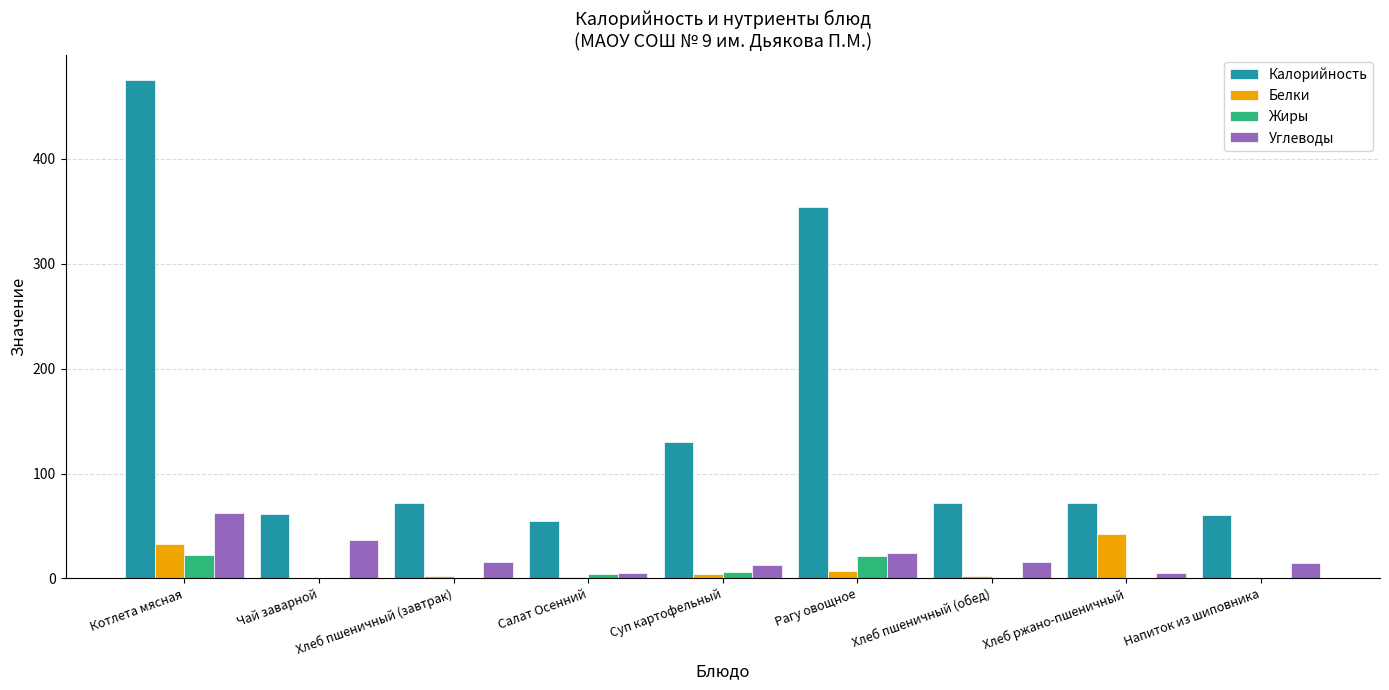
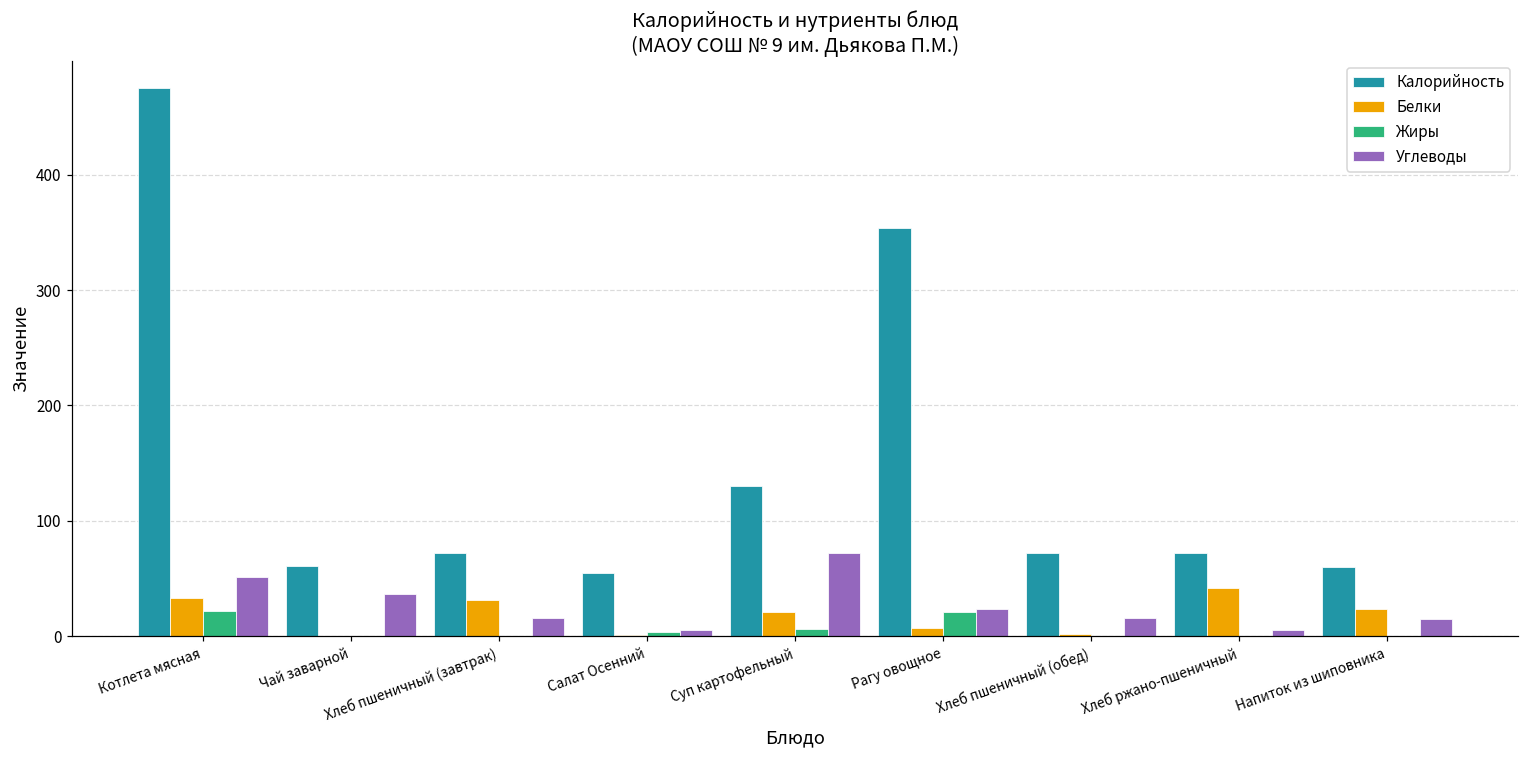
Углеводы, Котлета мясная: 62 -> 51
Белки, Хлеб пшеничный (завтрак): 2 -> 31
Белки, Суп картофельный: 4 -> 21
Углеводы, Суп картофельный: 13 -> 72
Белки, Напиток из шиповника: 0 -> 24
